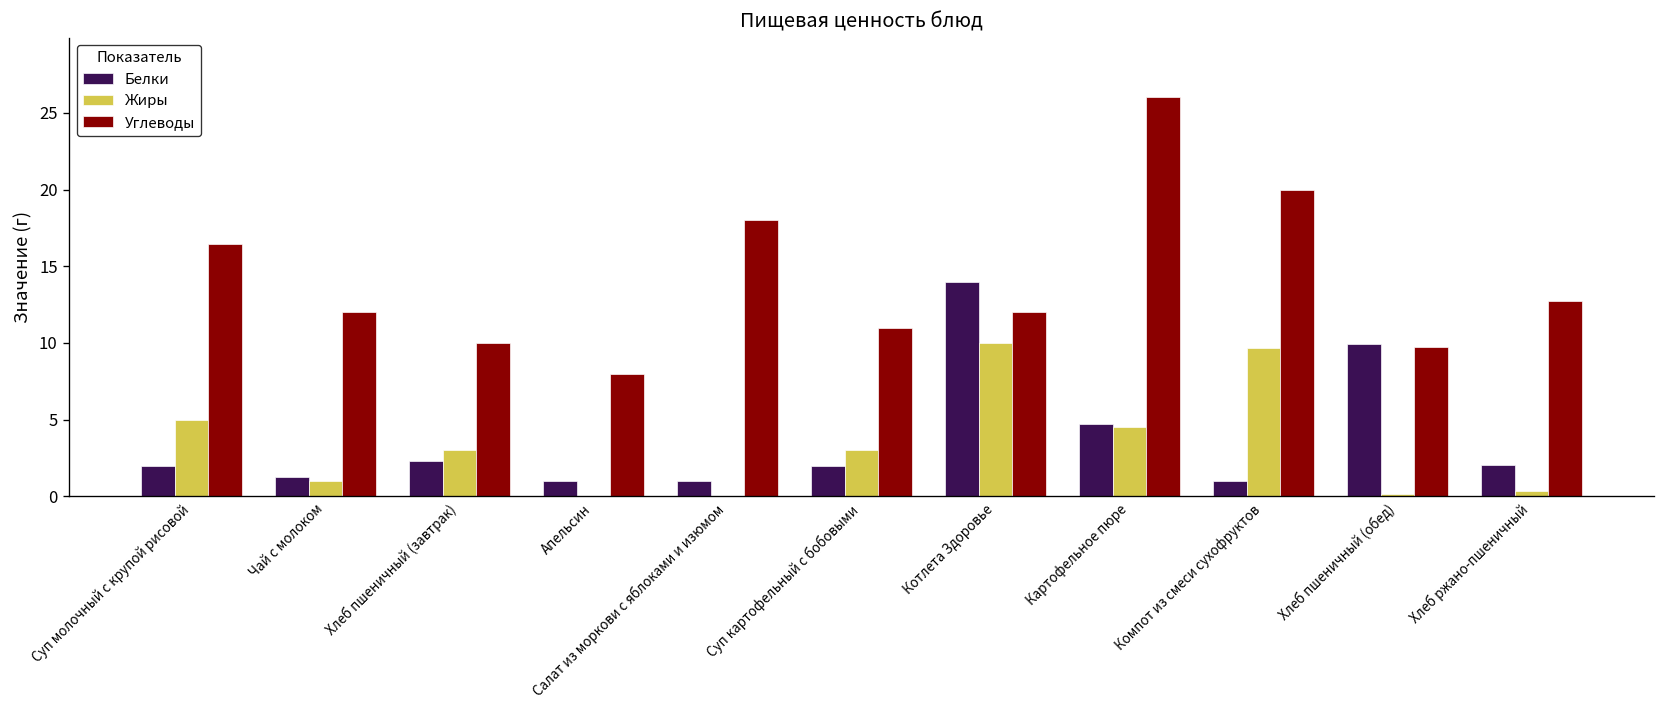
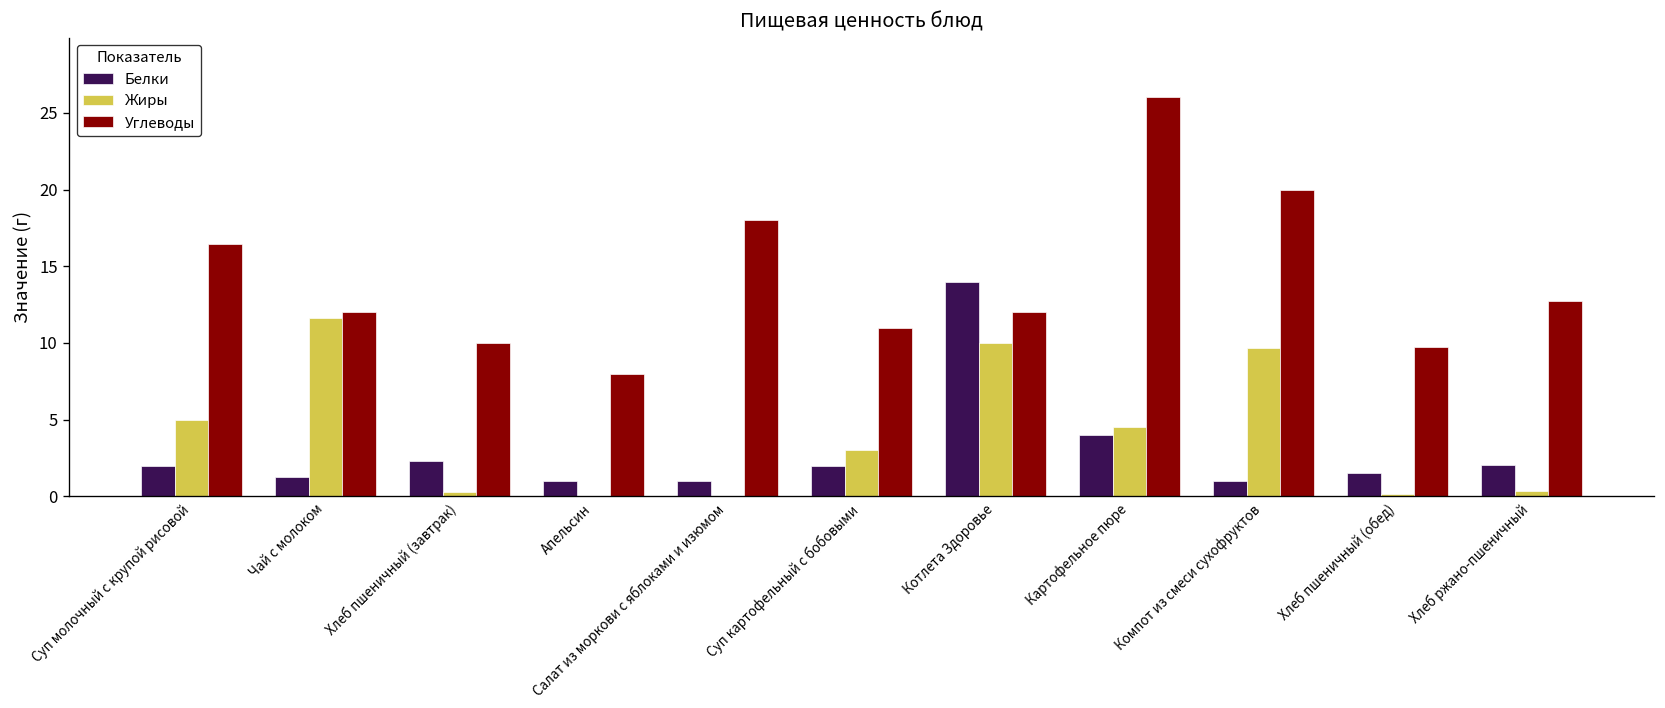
Жиры, Чай с молоком: 1.0 -> 11.6
Жиры, Хлеб пшеничный (завтрак): 3.0 -> 0.3
Белки, Картофельное пюре: 4.7 -> 4.0
Белки, Хлеб пшеничный (обед): 10.0 -> 1.5
